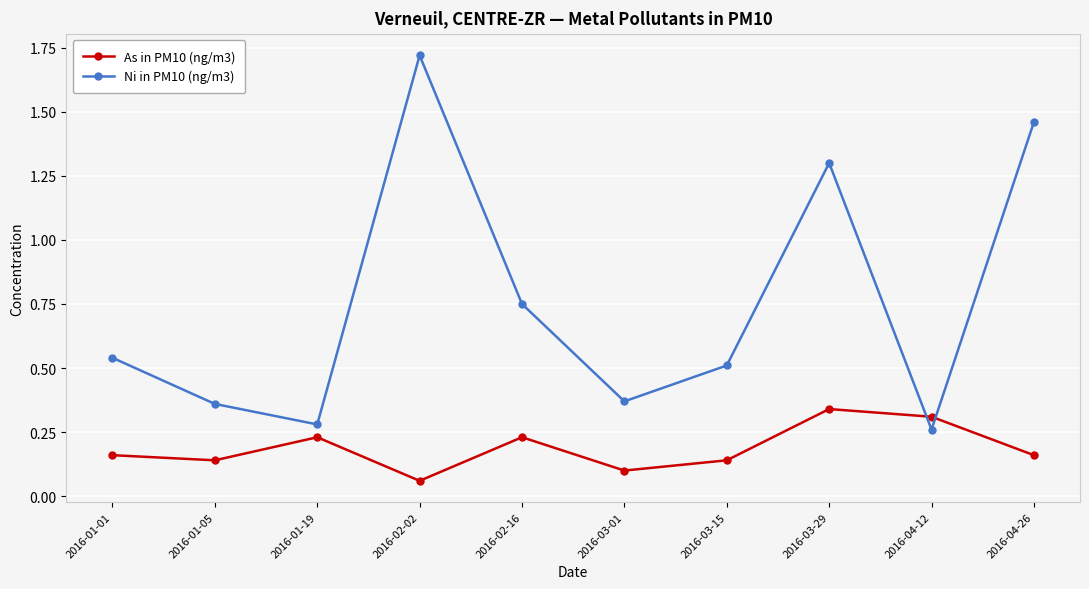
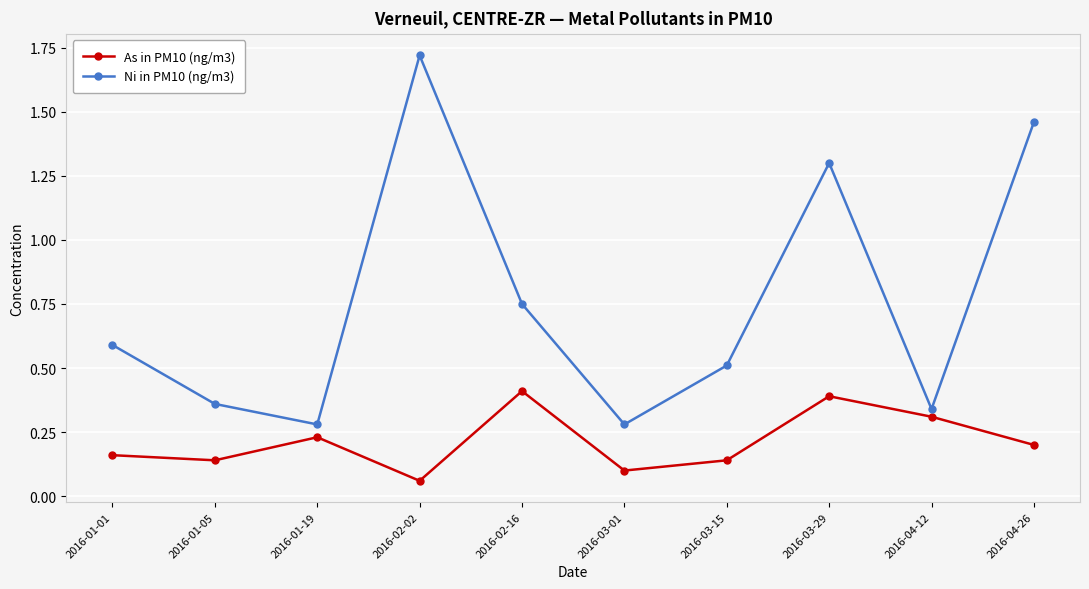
Ni in PM10 (ng/m3), 2016-01-01: 0.54 -> 0.59
As in PM10 (ng/m3), 2016-02-16: 0.23 -> 0.41
Ni in PM10 (ng/m3), 2016-03-01: 0.37 -> 0.28
As in PM10 (ng/m3), 2016-03-29: 0.34 -> 0.39
Ni in PM10 (ng/m3), 2016-04-12: 0.26 -> 0.34
As in PM10 (ng/m3), 2016-04-26: 0.16 -> 0.20
